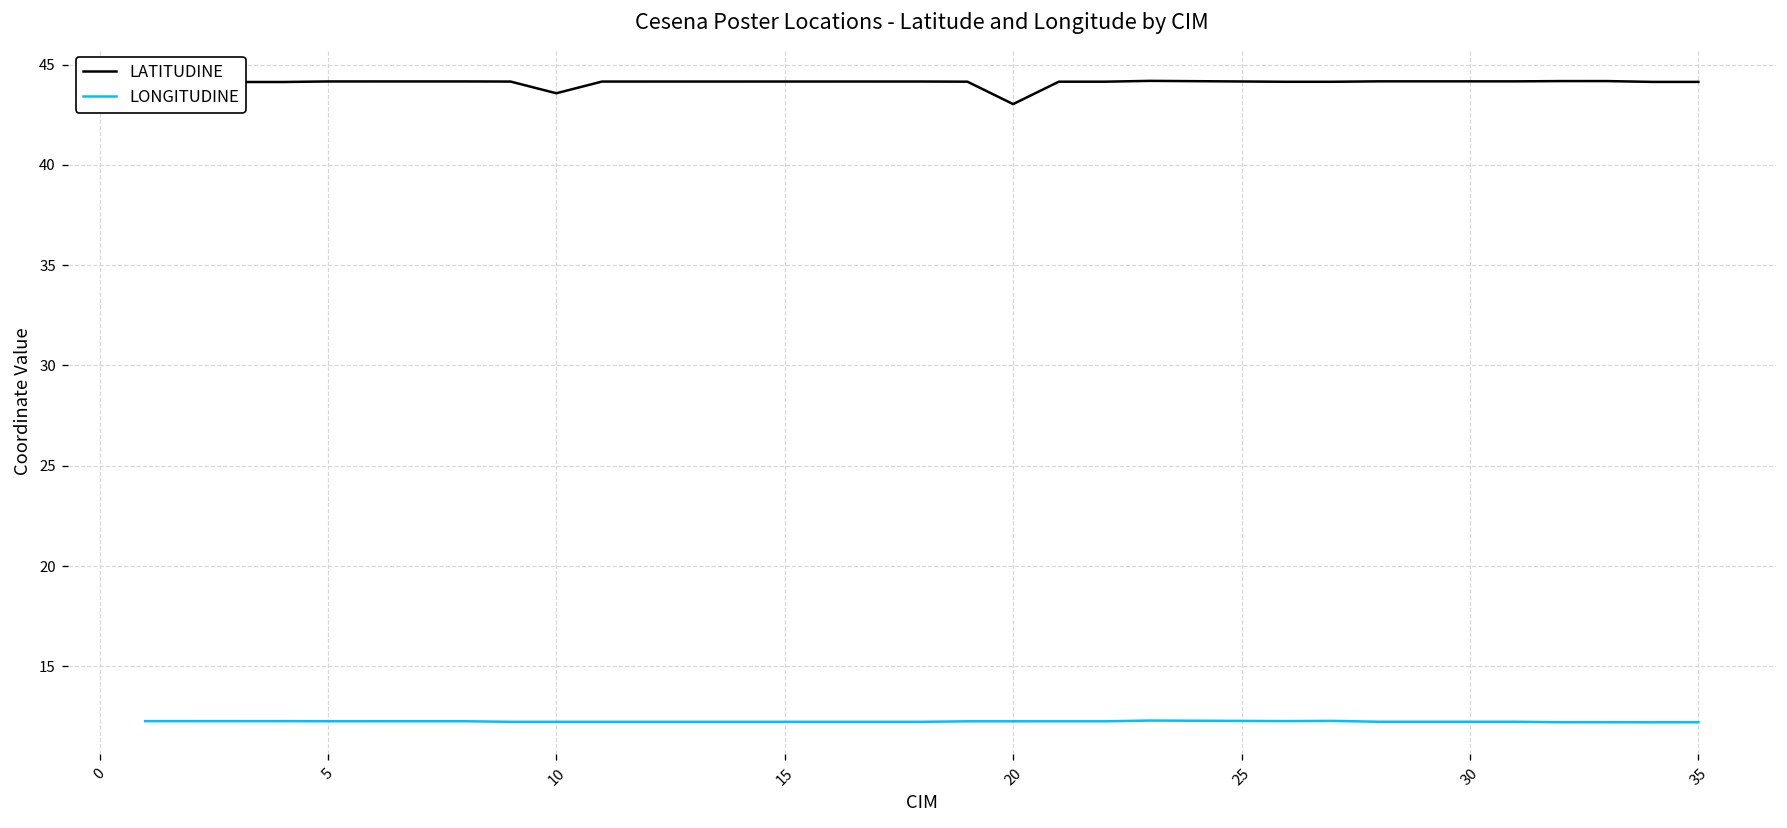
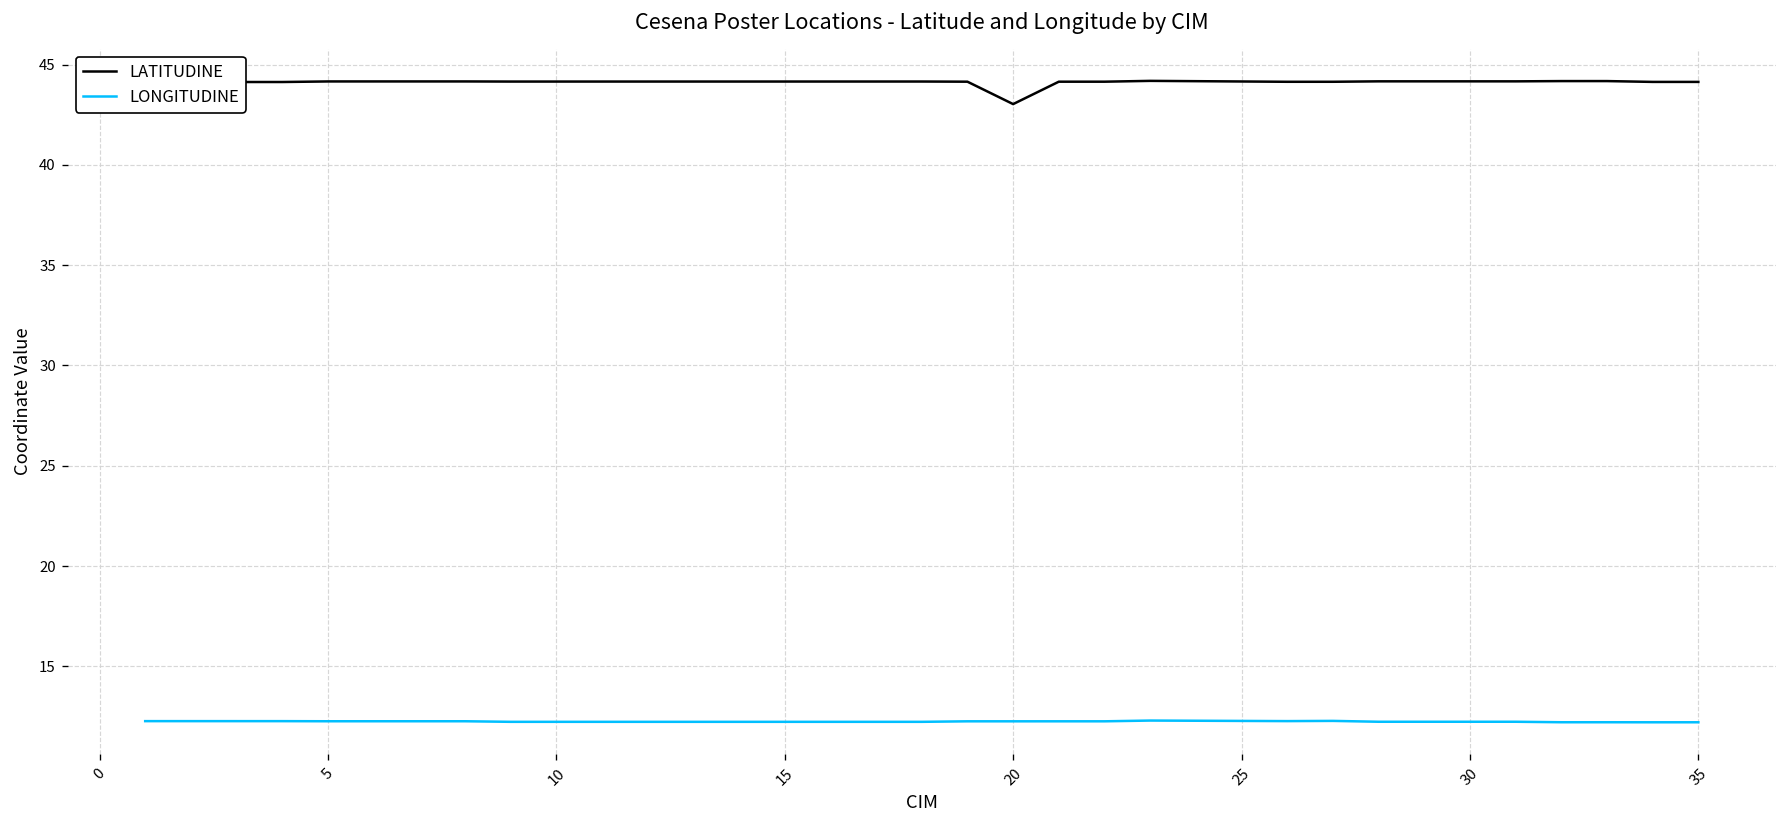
LATITUDINE, 10: 43.6 -> 44.2
